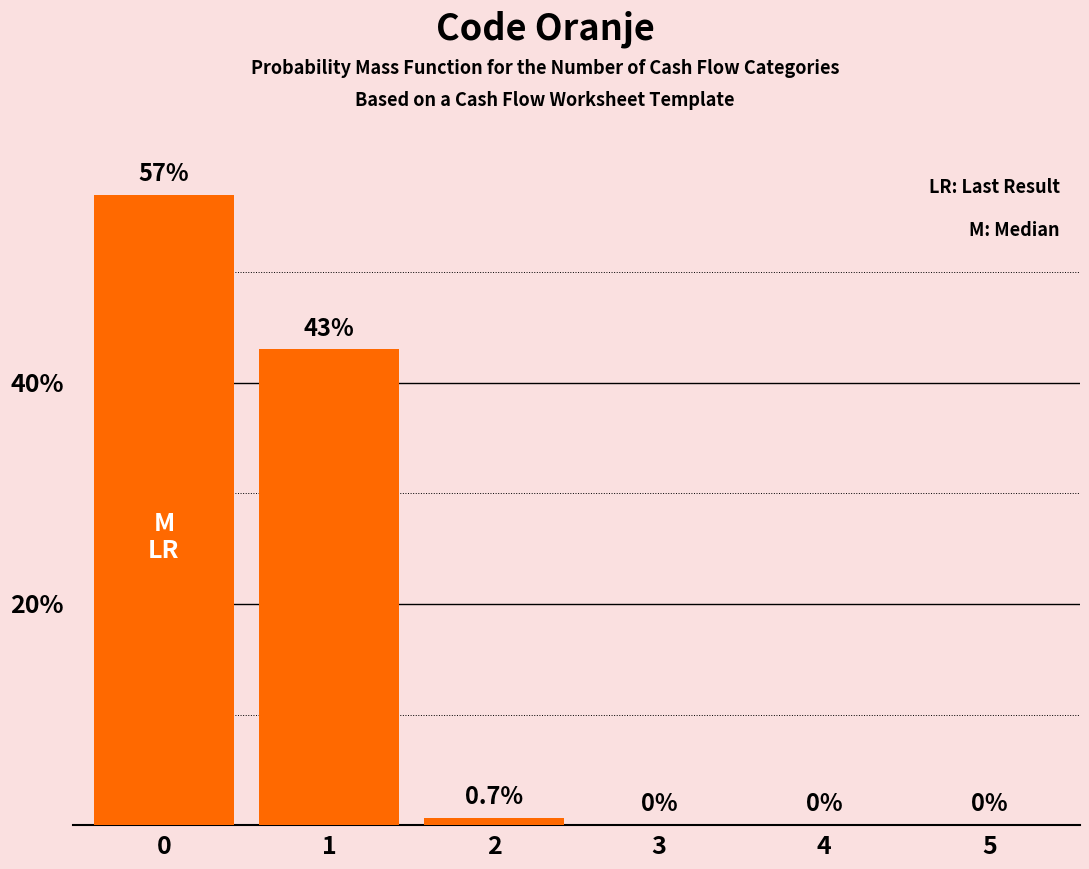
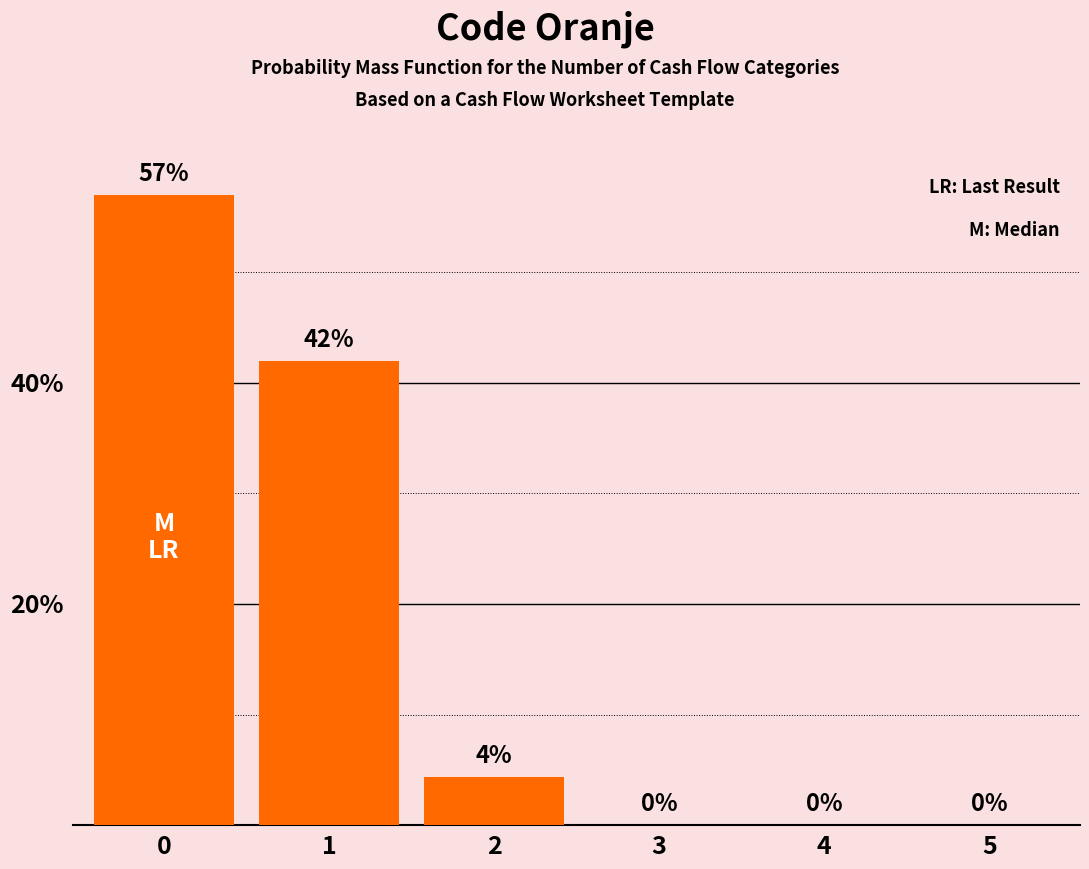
1: 43% -> 42%
2: 0.7% -> 4%
